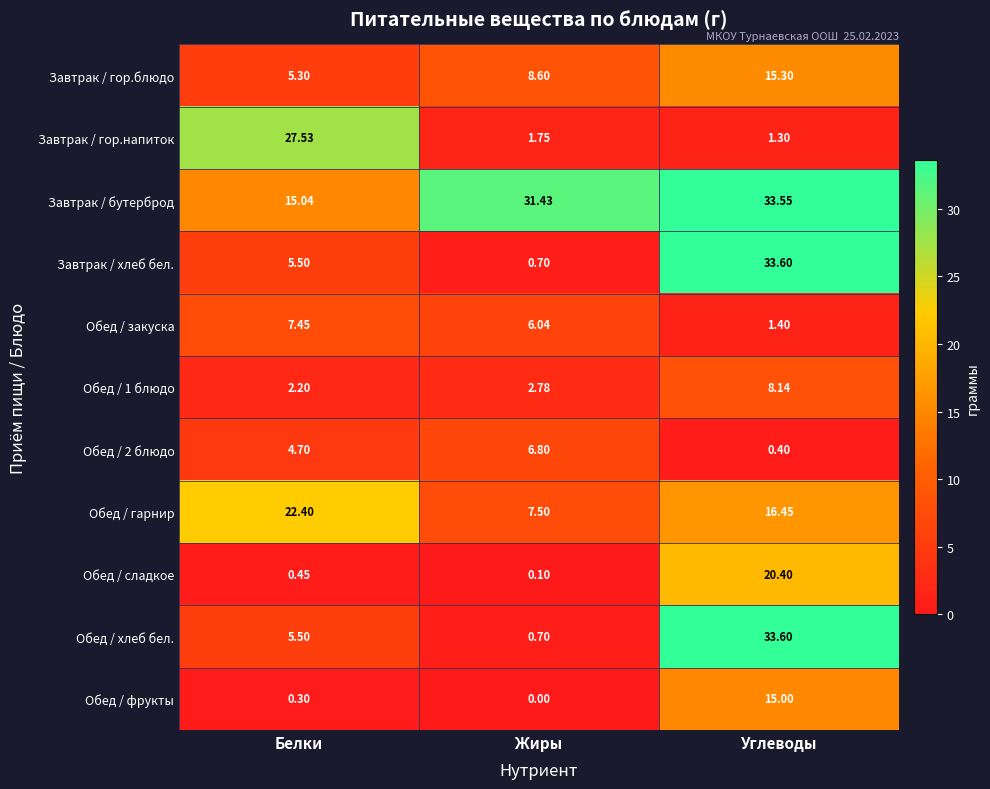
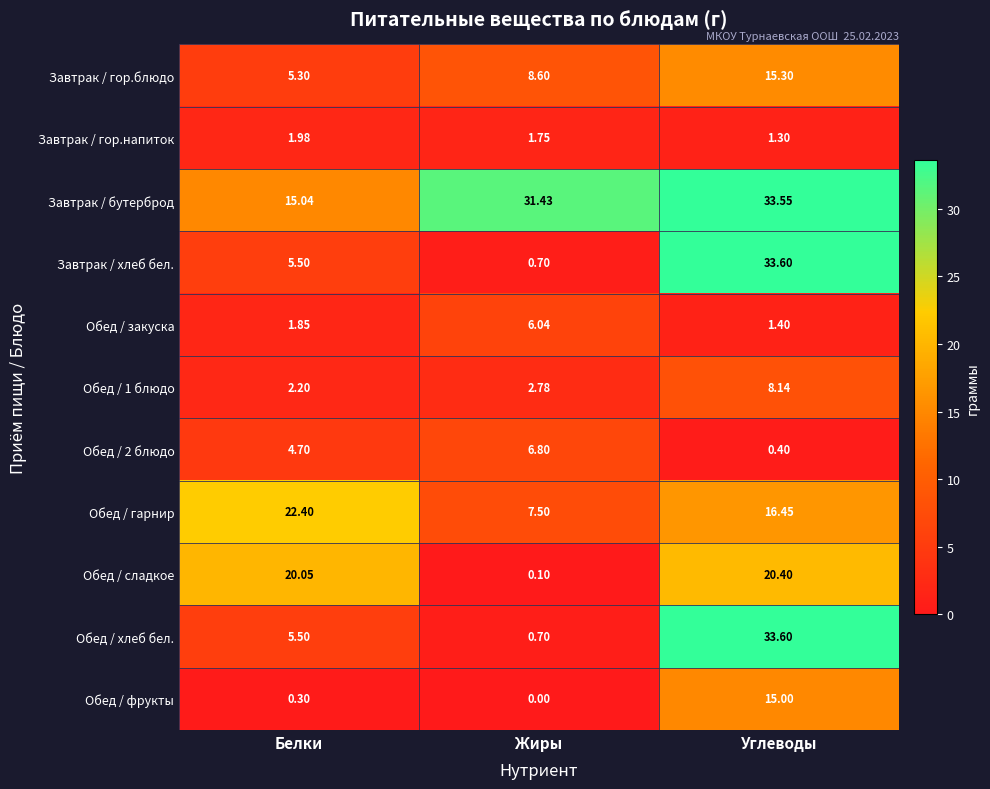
Завтрак / гор.напиток, Белки: 27.53 -> 1.98
Обед / закуска, Белки: 7.45 -> 1.85
Обед / сладкое, Белки: 0.45 -> 20.05
